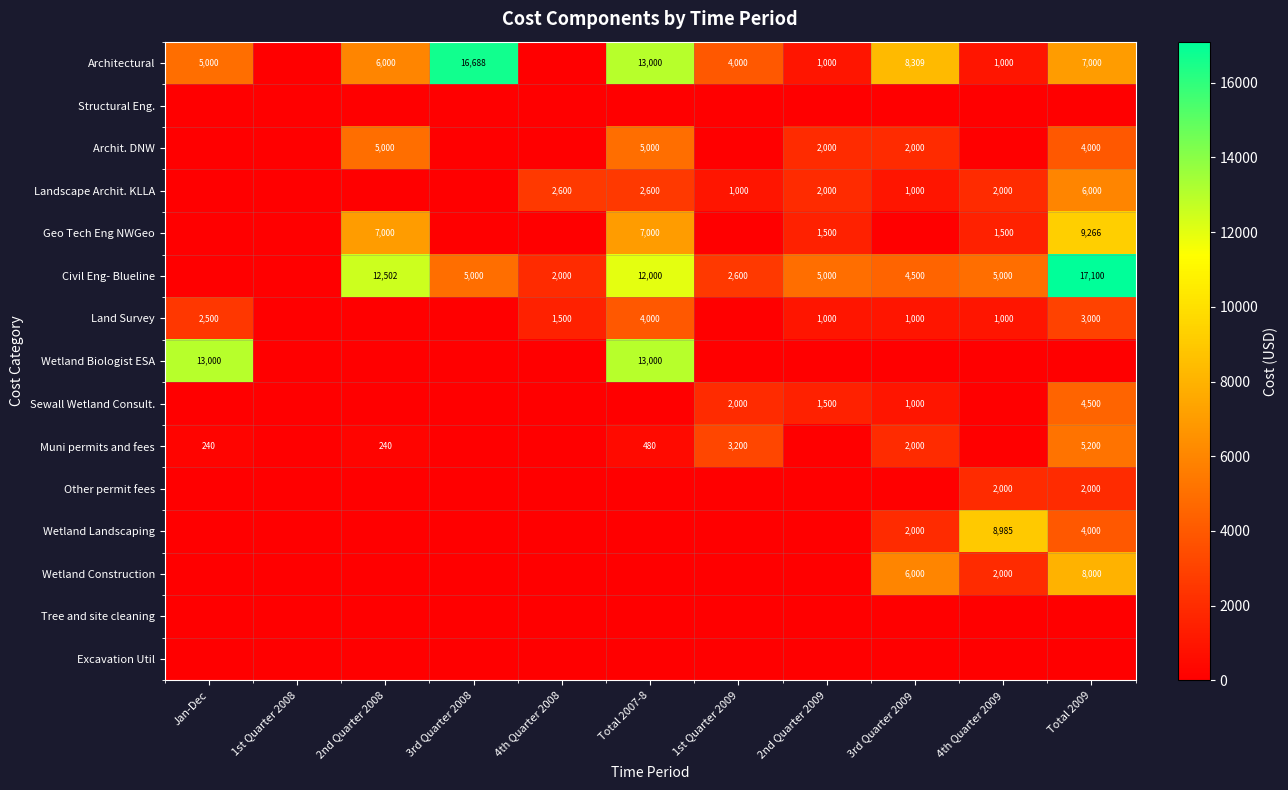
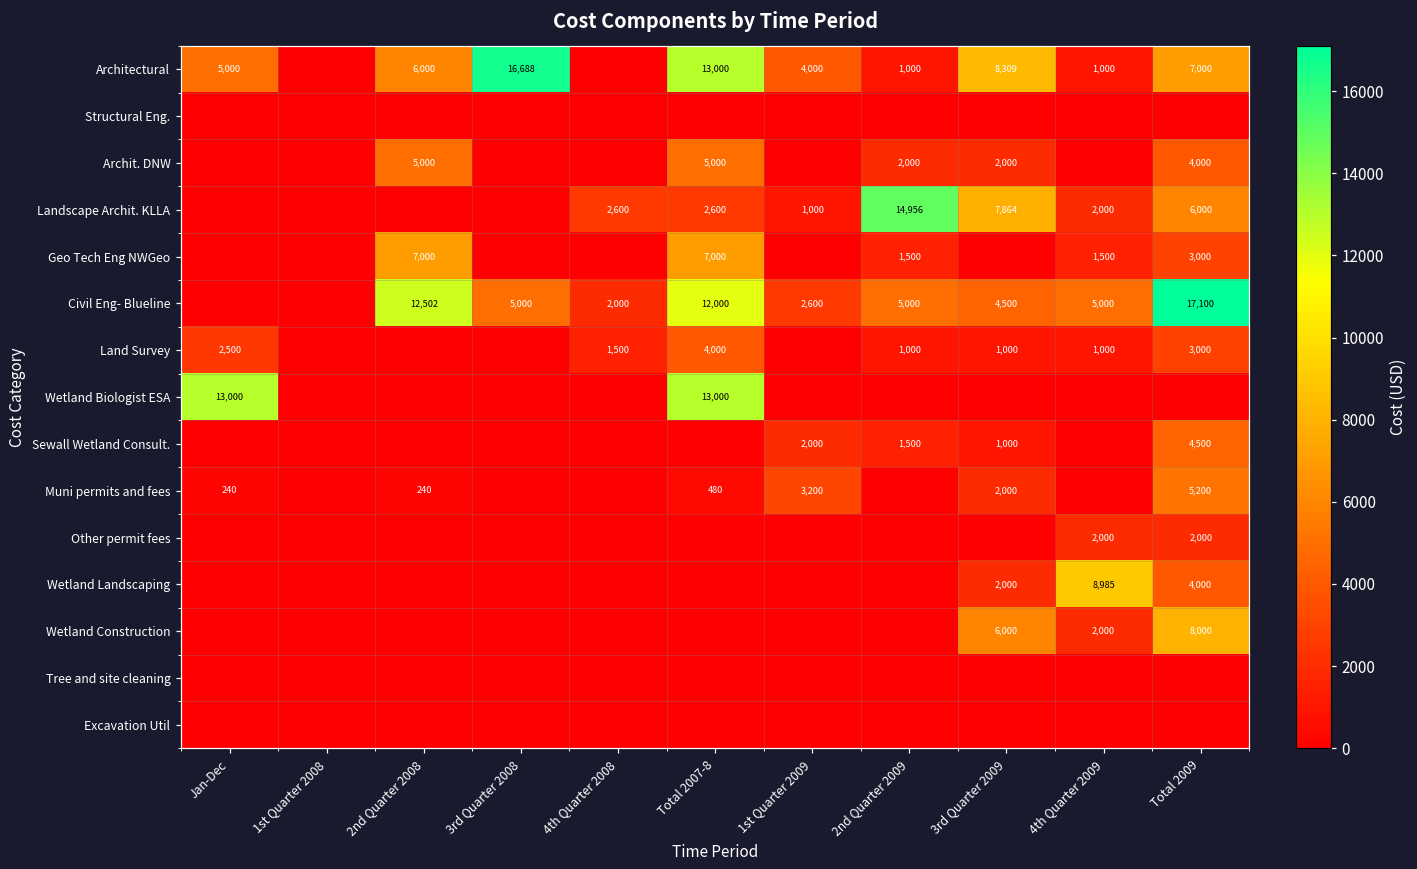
Landscape Archit. KLLA, 2nd Quarter 2009: 2,000 -> 14,956
Landscape Archit. KLLA, 3rd Quarter 2009: 1,000 -> 7,864
Geo Tech Eng NWGeo, Total 2009: 9,266 -> 3,000
